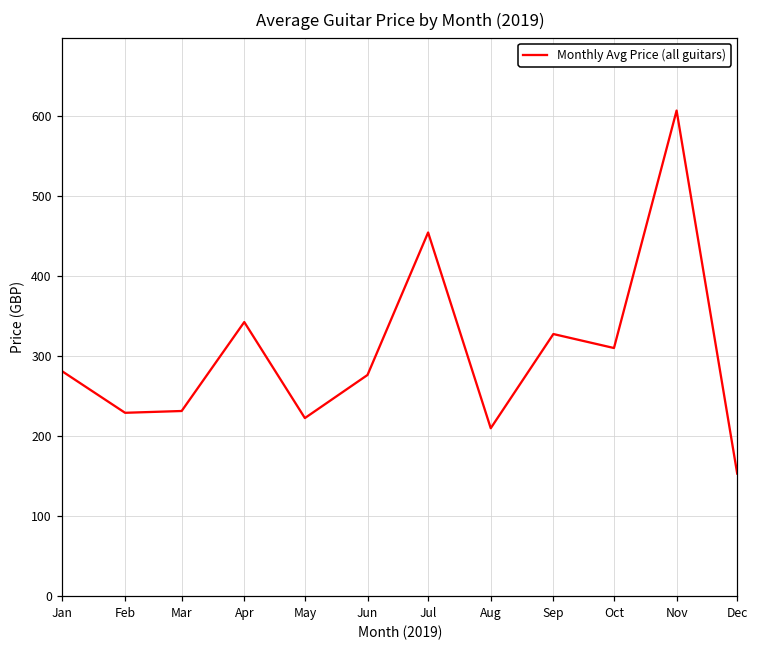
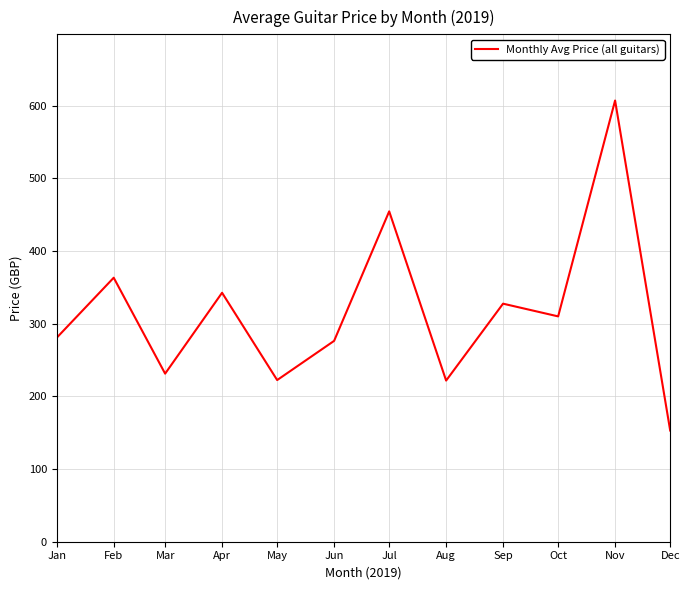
Feb: 230 -> 360
Aug: 210 -> 220
